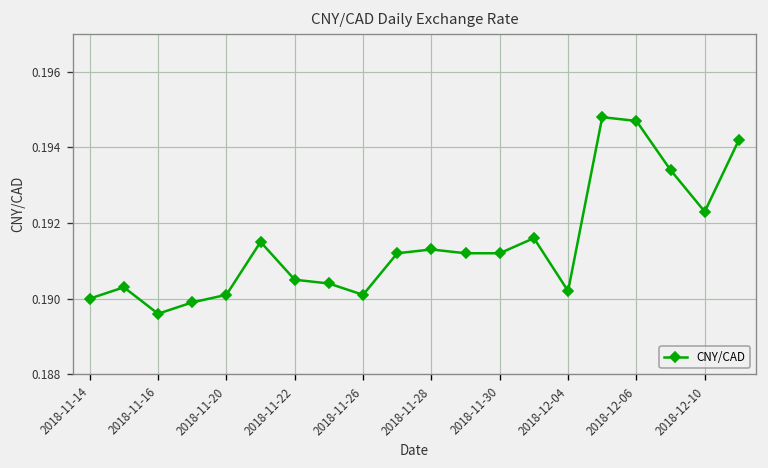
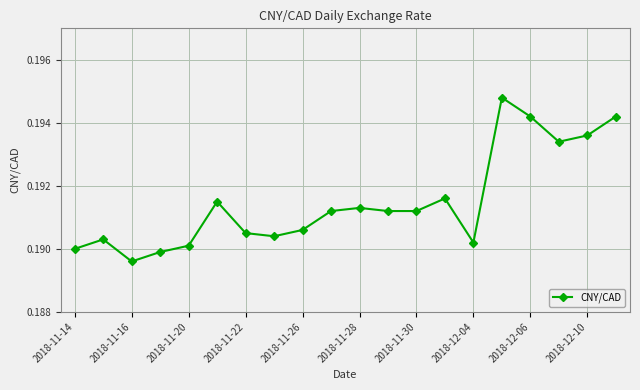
2018-11-26: 0.1901 -> 0.1906
2018-12-06: 0.1947 -> 0.1942
2018-12-10: 0.1923 -> 0.1936
